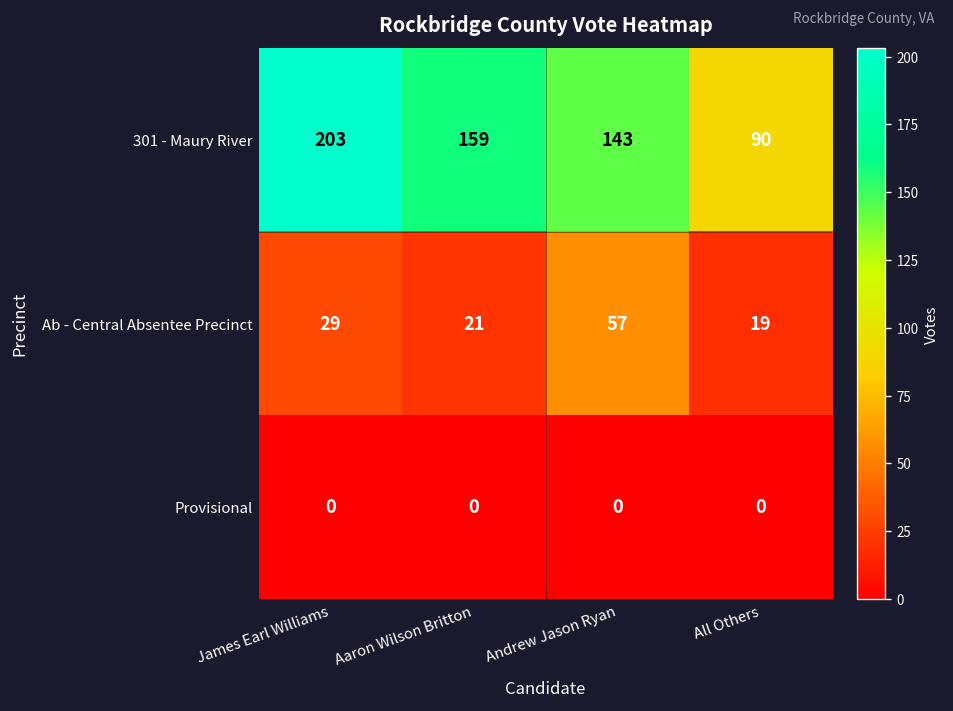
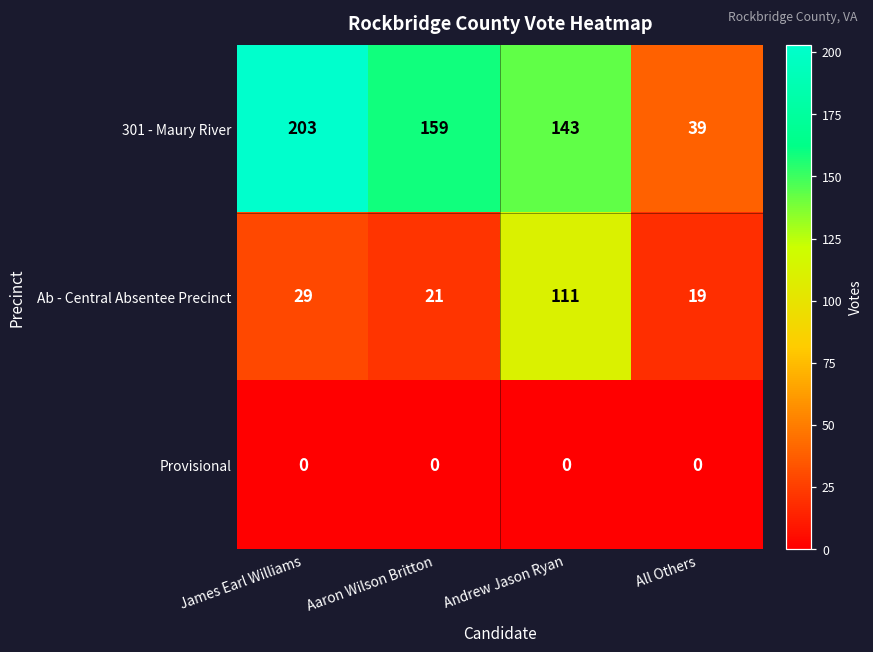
301 - Maury River, All Others: 90 -> 39
Ab - Central Absentee Precinct, Andrew Jason Ryan: 57 -> 111
